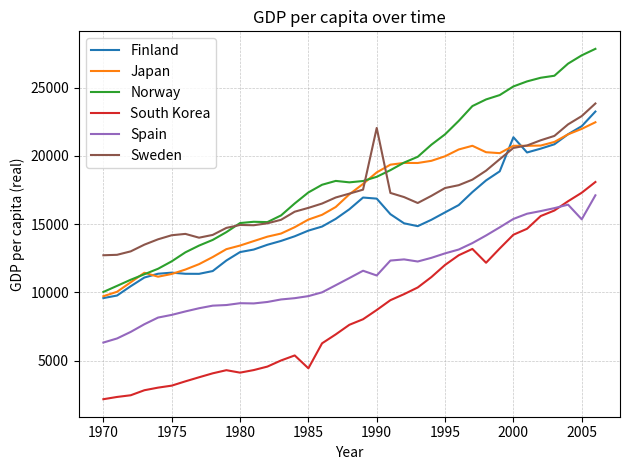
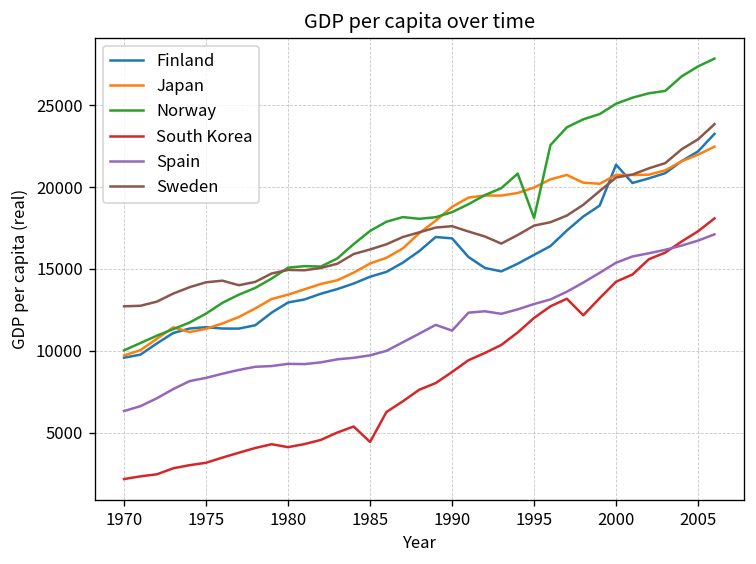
Sweden, 1990: 22000 -> 17600
Norway, 1995: 21600 -> 18100
Spain, 2005: 15400 -> 16700
